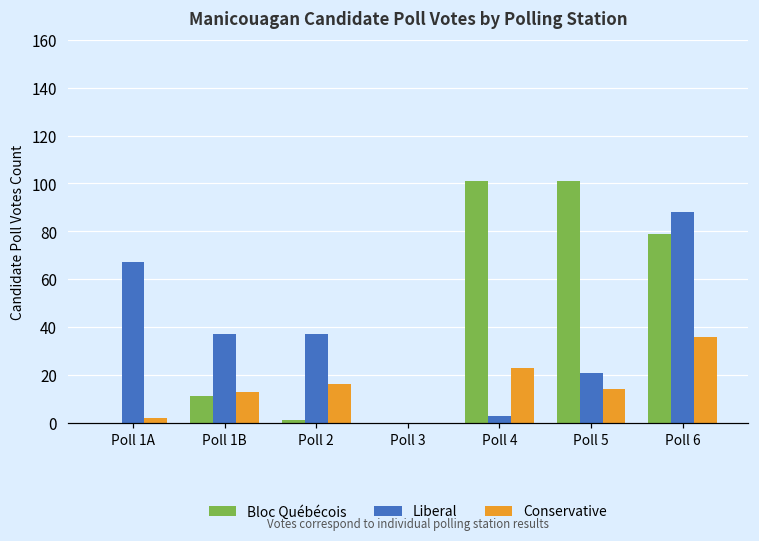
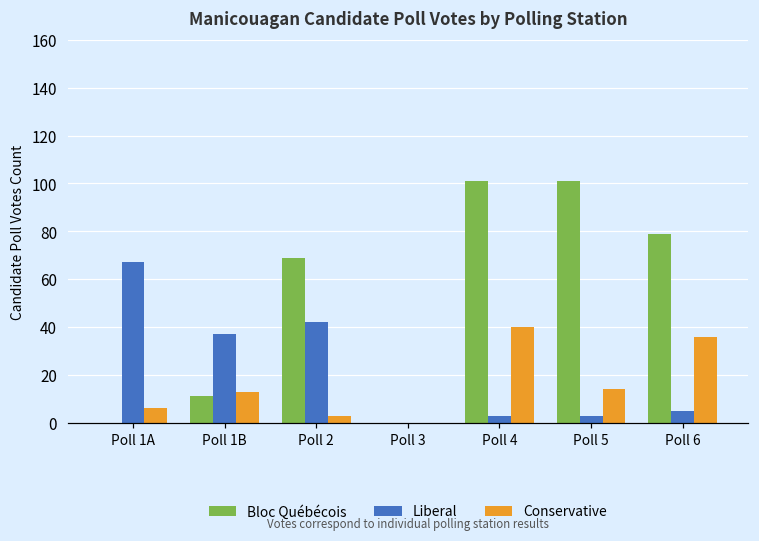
Conservative, Poll 1A: 2 -> 6
Bloc Québécois, Poll 2: 1 -> 69
Liberal, Poll 2: 37 -> 42
Conservative, Poll 2: 16 -> 3
Conservative, Poll 4: 23 -> 40
Liberal, Poll 5: 21 -> 3
Liberal, Poll 6: 88 -> 5
